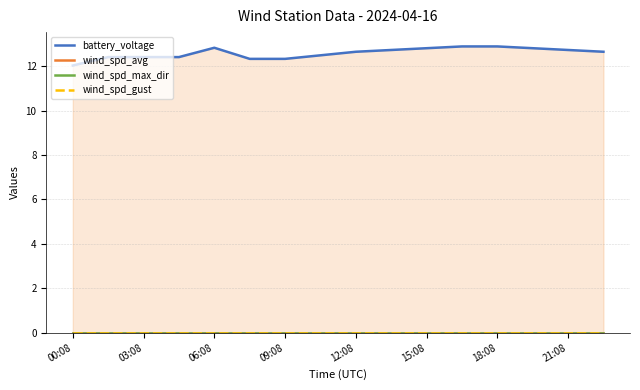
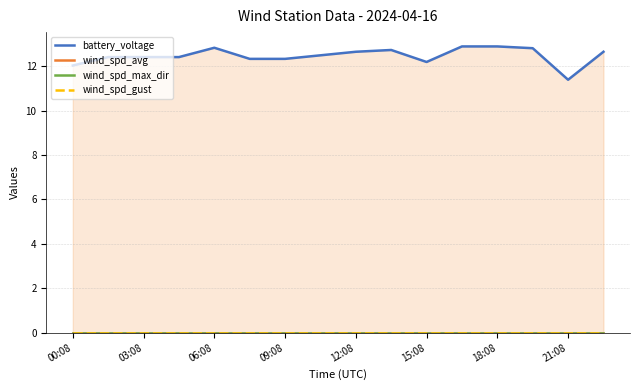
battery_voltage, 15:08: 12.8 -> 12.2
battery_voltage, 21:08: 12.7 -> 11.4
